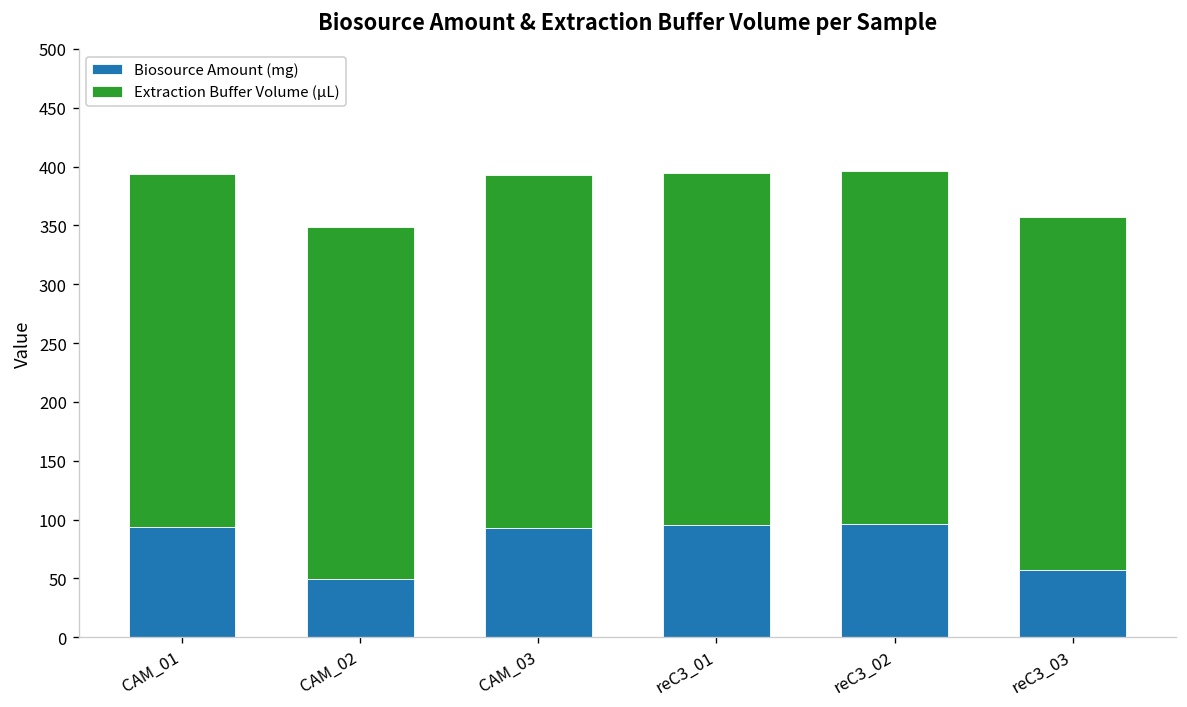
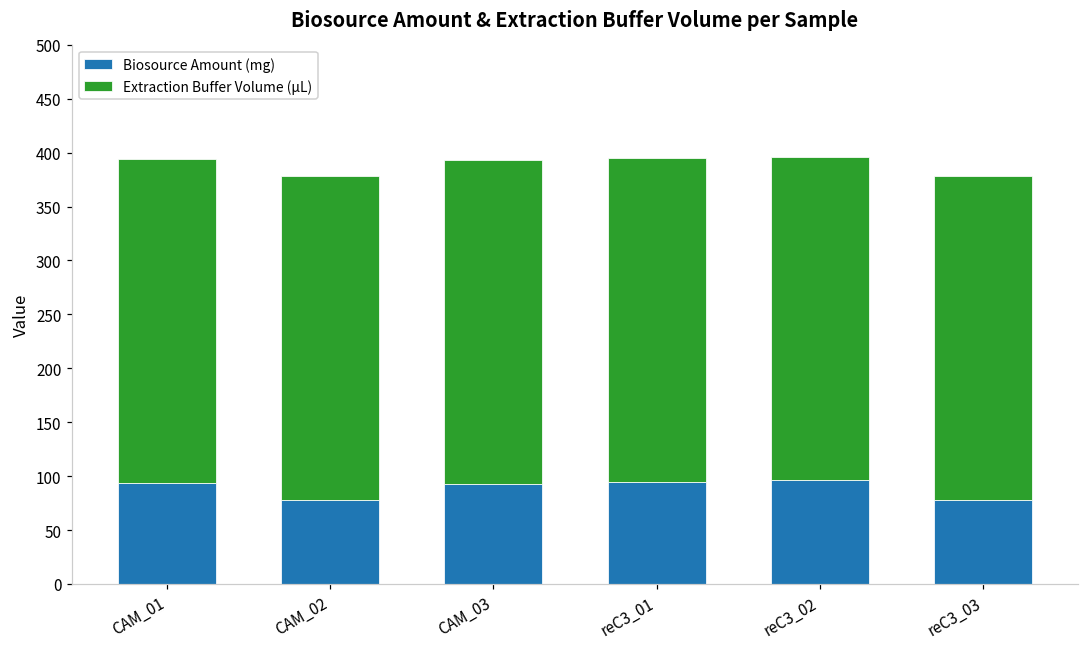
Biosource Amount (mg), CAM_02: 50 -> 80
Biosource Amount (mg), reC3_03: 60 -> 80
